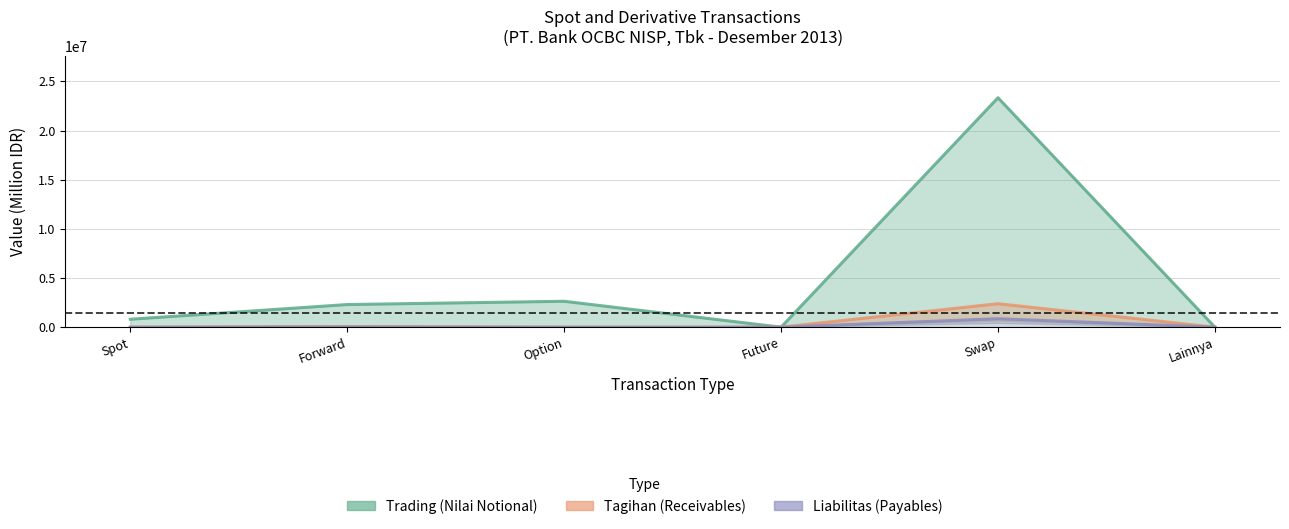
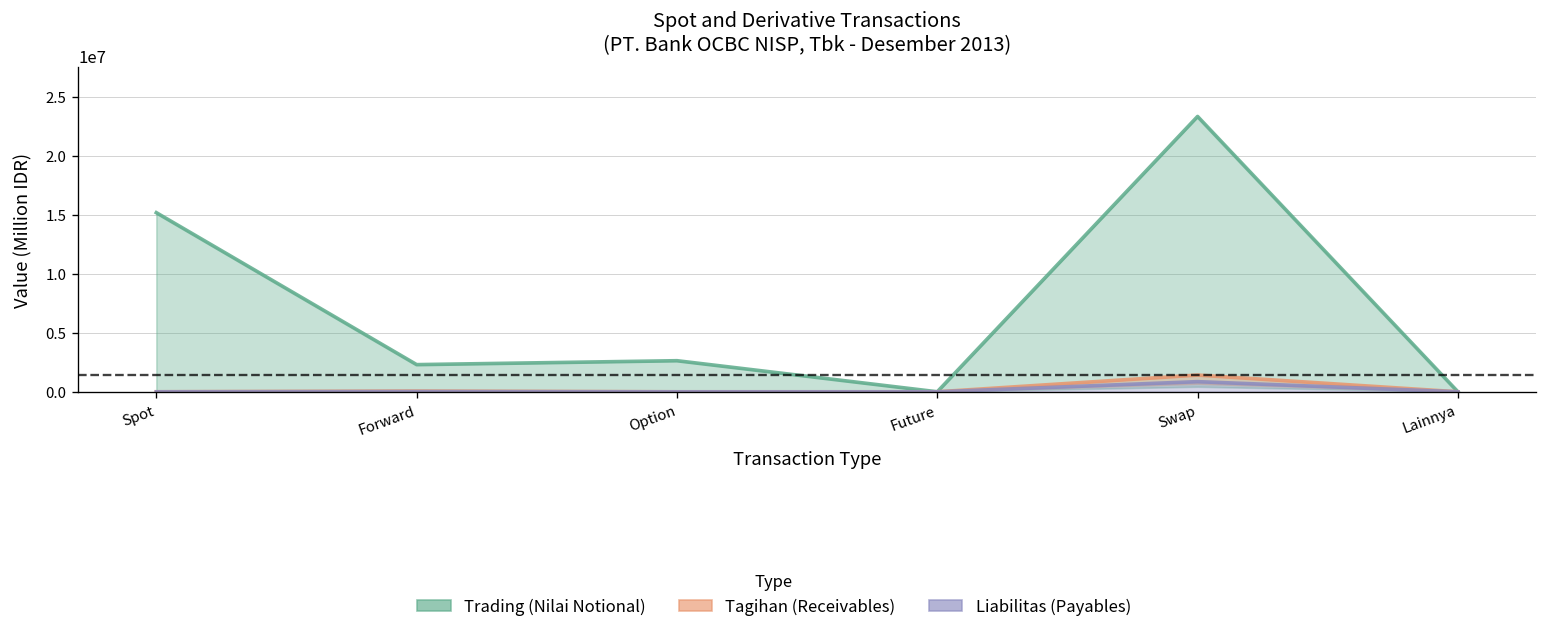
Trading (Nilai Notional), Spot: 1000000 -> 15000000
Tagihan (Receivables), Swap: 2000000 -> 1000000
